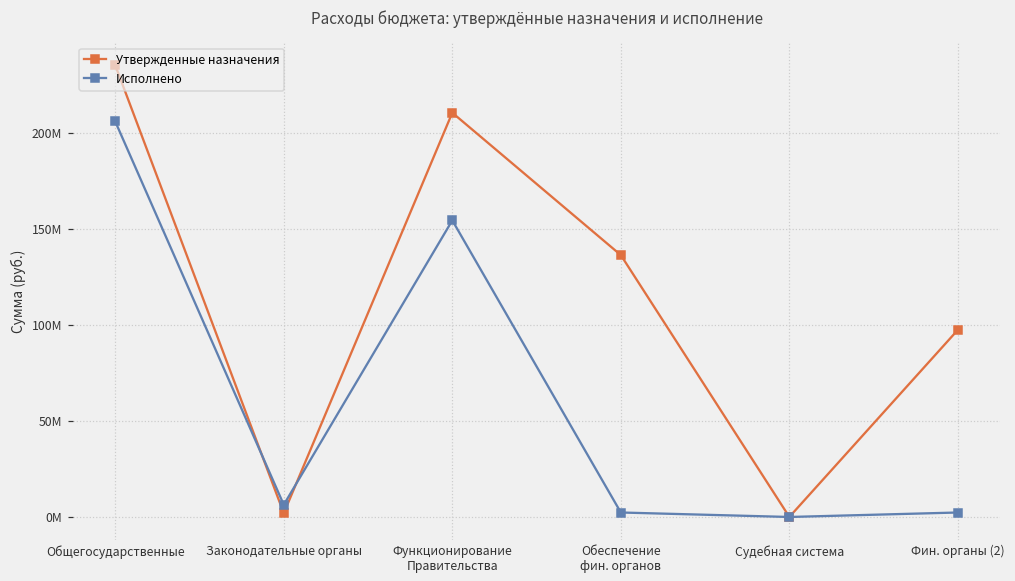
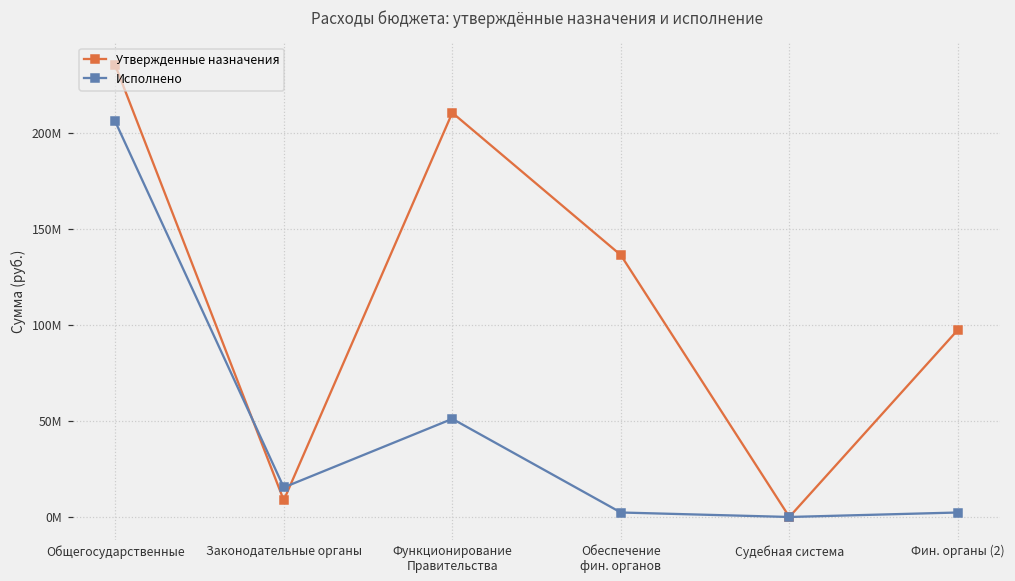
Утвержденные назначения, Законодательные органы: 2000000 -> 9000000
Исполнено, Законодательные органы: 6000000 -> 15000000
Исполнено, Функционирование Правительства: 154000000 -> 51000000
